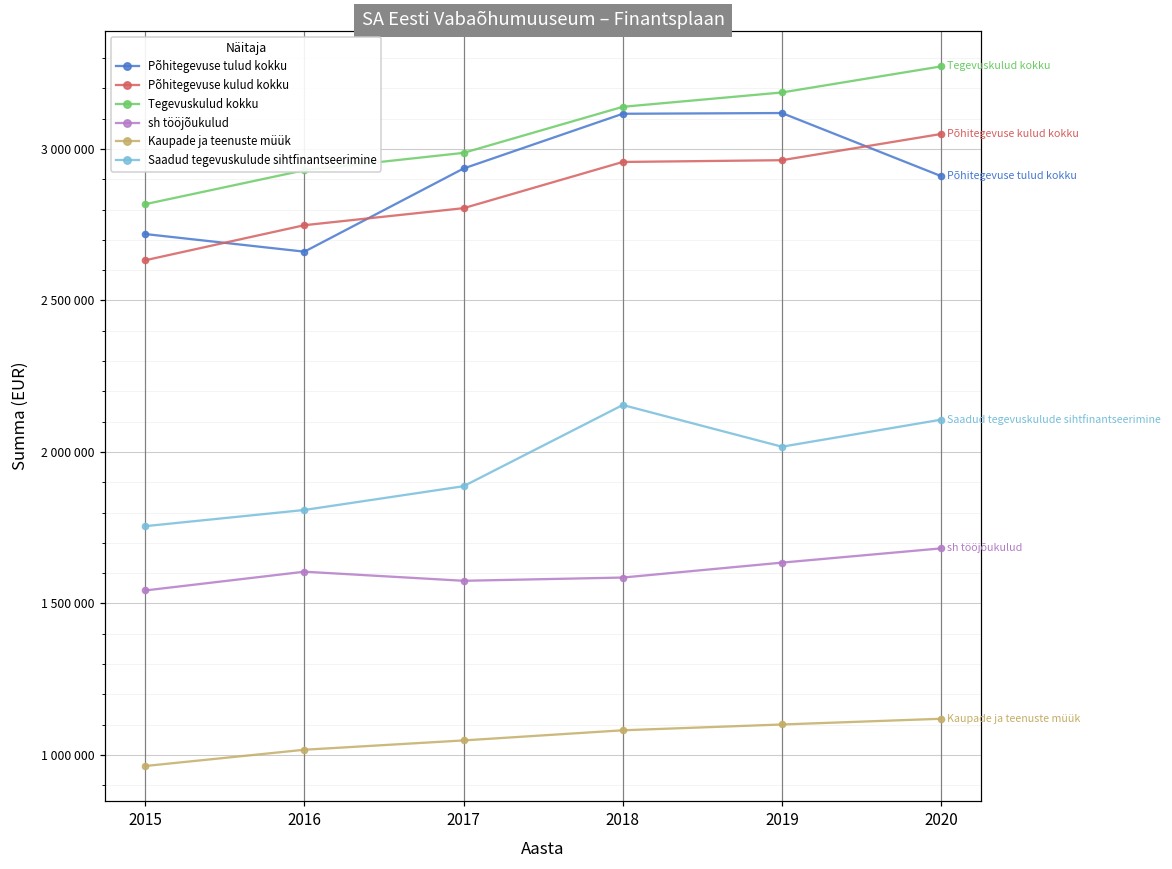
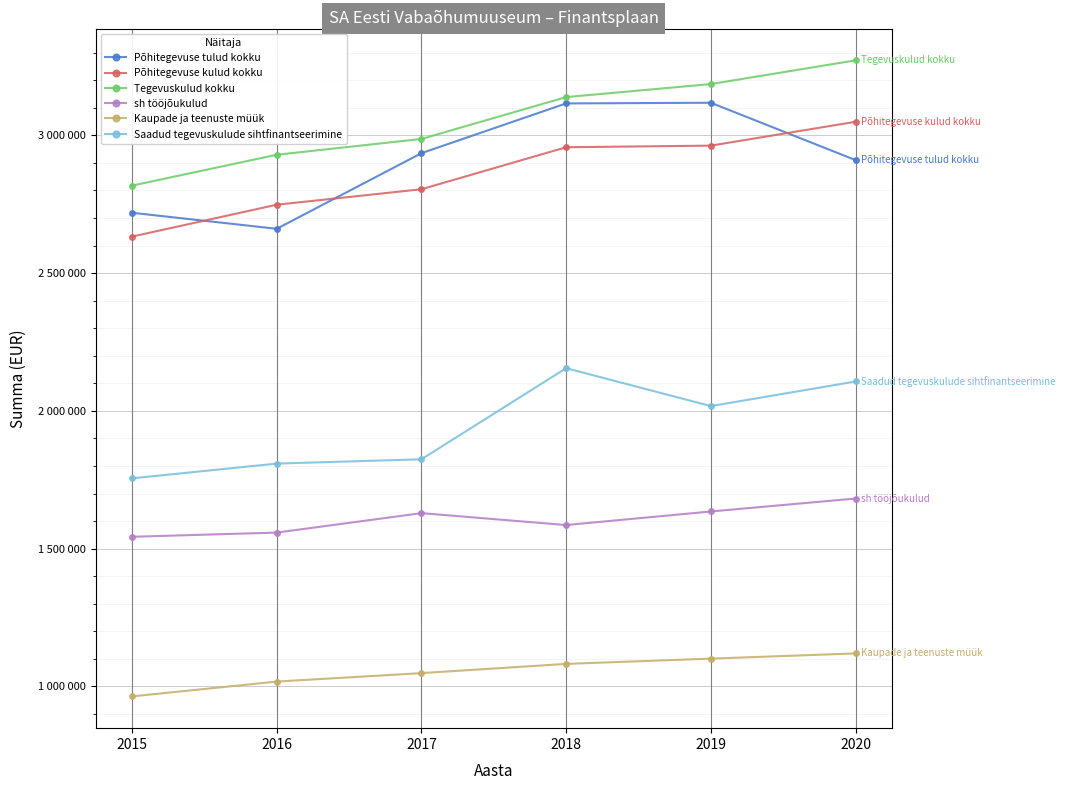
sh tööjõukulud, 2016: 1600000 -> 1560000
sh tööjõukulud, 2017: 1570000 -> 1630000
Saadud tegevuskulude sihtfinantseerimine, 2017: 1890000 -> 1820000
